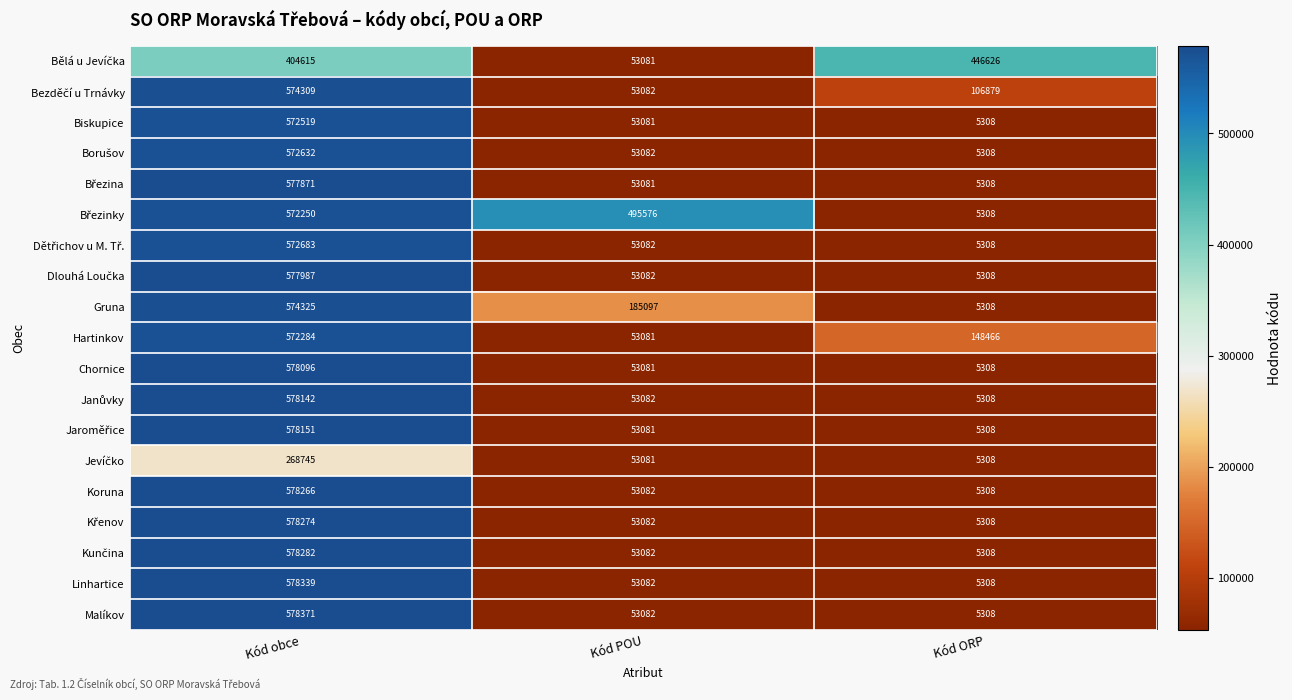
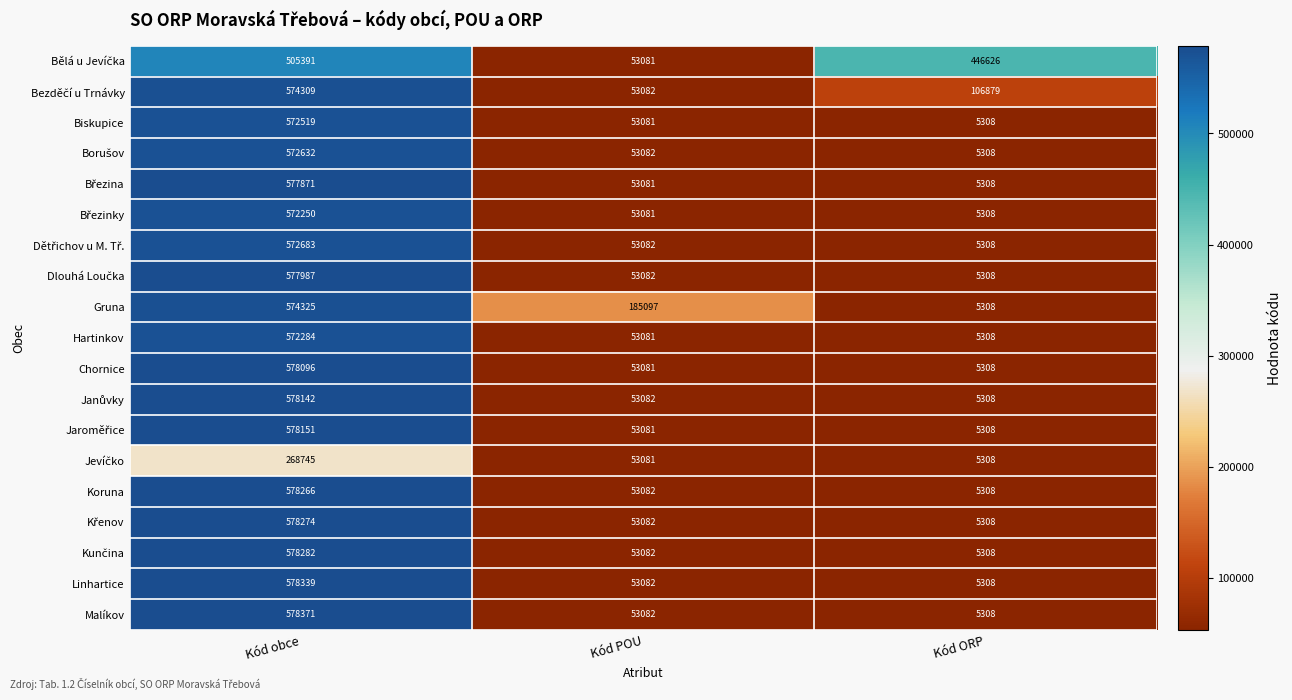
Bělá u Jevíčka, Kód obce: 404615 -> 505391
Březinky, Kód POU: 495576 -> 53081
Hartinkov, Kód ORP: 148466 -> 5308
